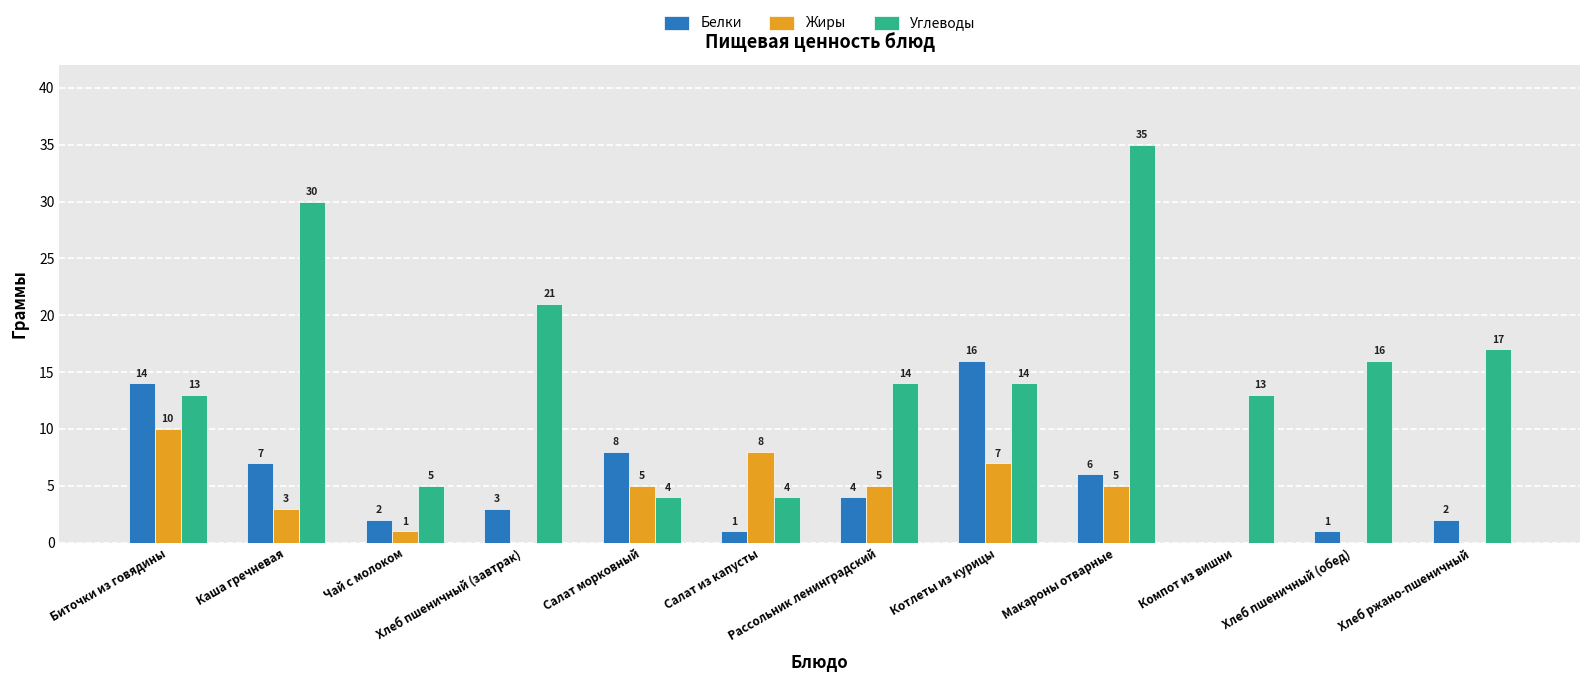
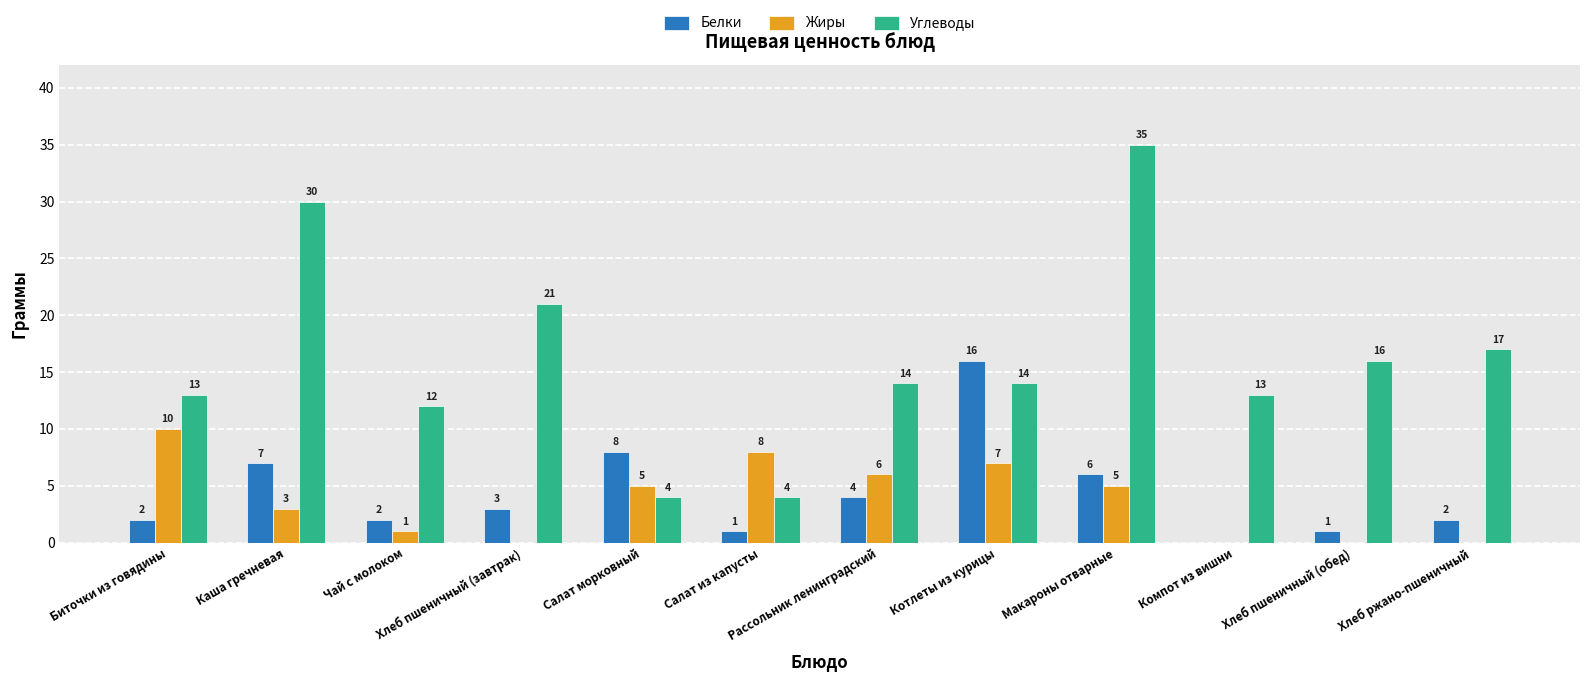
Белки, Биточки из говядины: 14 -> 2
Углеводы, Чай с молоком: 5 -> 12
Жиры, Рассольник ленинградский: 5 -> 6
